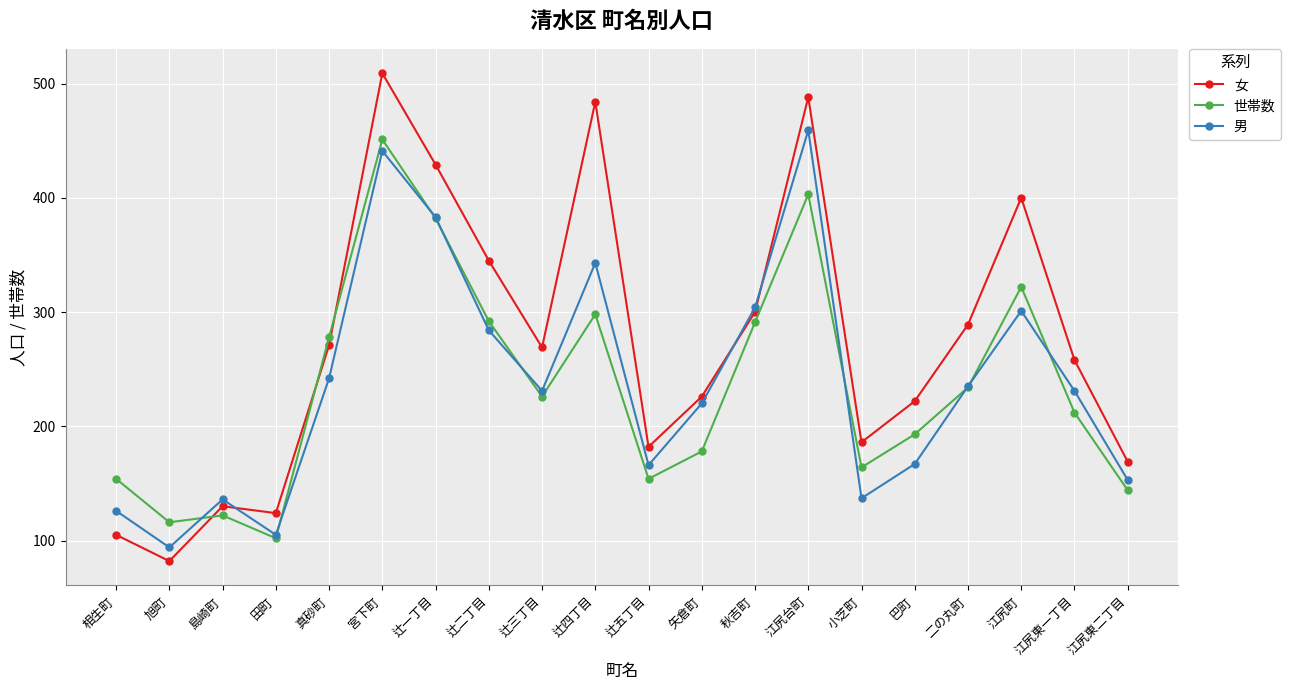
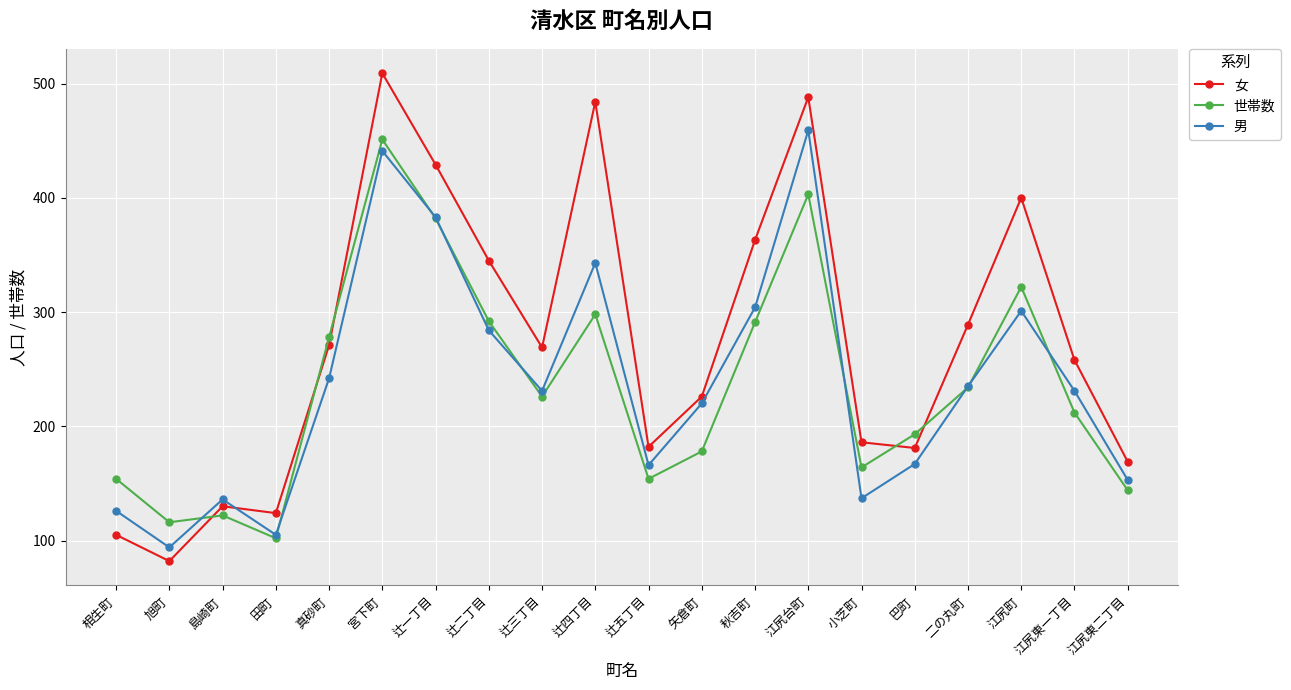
女, 秋吉町: 300 -> 363
女, 巴町: 222 -> 181
